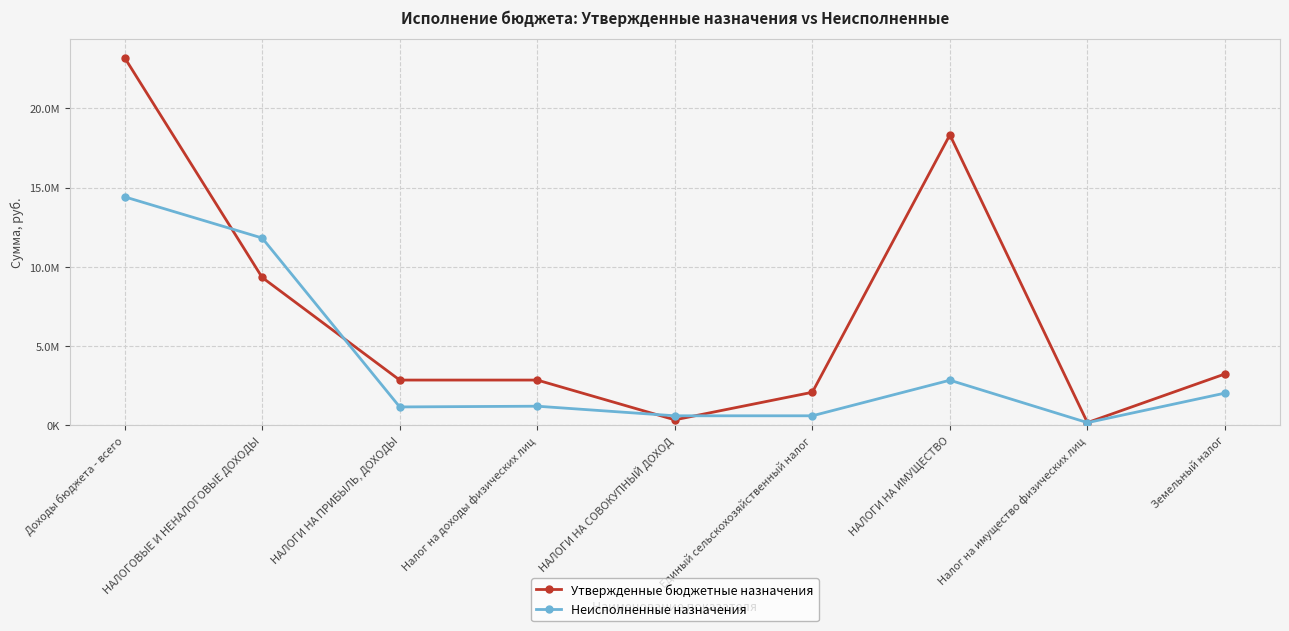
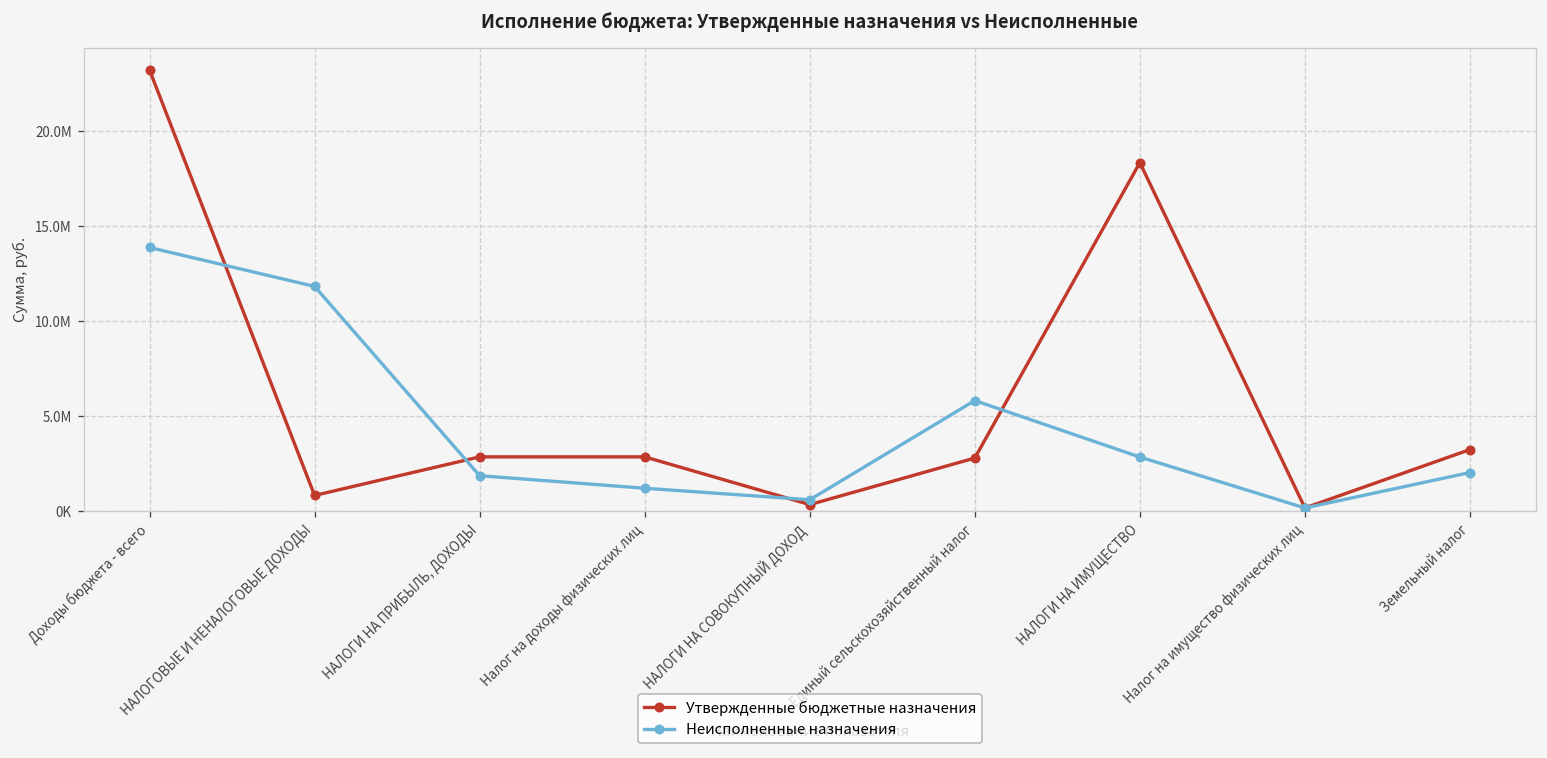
Неисполненные назначения, Доходы бюджета - всего: 14400000 -> 13900000
Утвержденные бюджетные назначения, НАЛОГОВЫЕ И НЕНАЛОГОВЫЕ ДОХОДЫ: 9300000 -> 800000
Неисполненные назначения, НАЛОГИ НА ПРИБЫЛЬ, ДОХОДЫ: 1200000 -> 1900000
Утвержденные бюджетные назначения, Единый сельскохозяйственный налог: 2100000 -> 2800000
Неисполненные назначения, Единый сельскохозяйственный налог: 600000 -> 5800000
